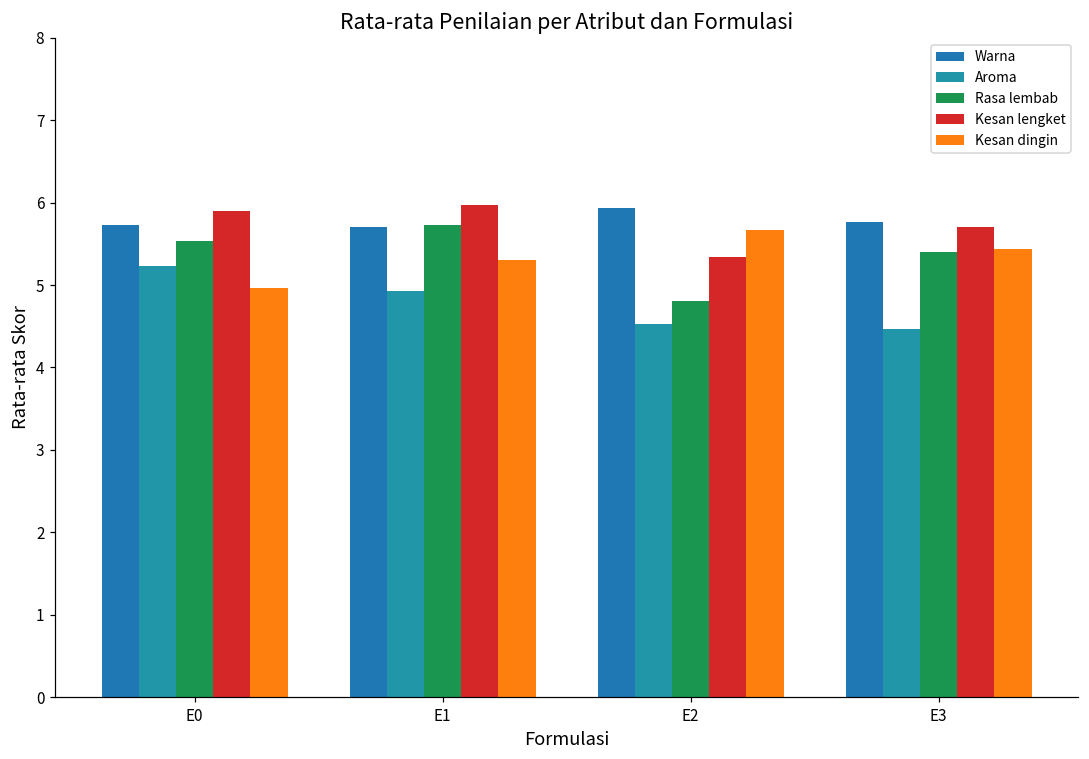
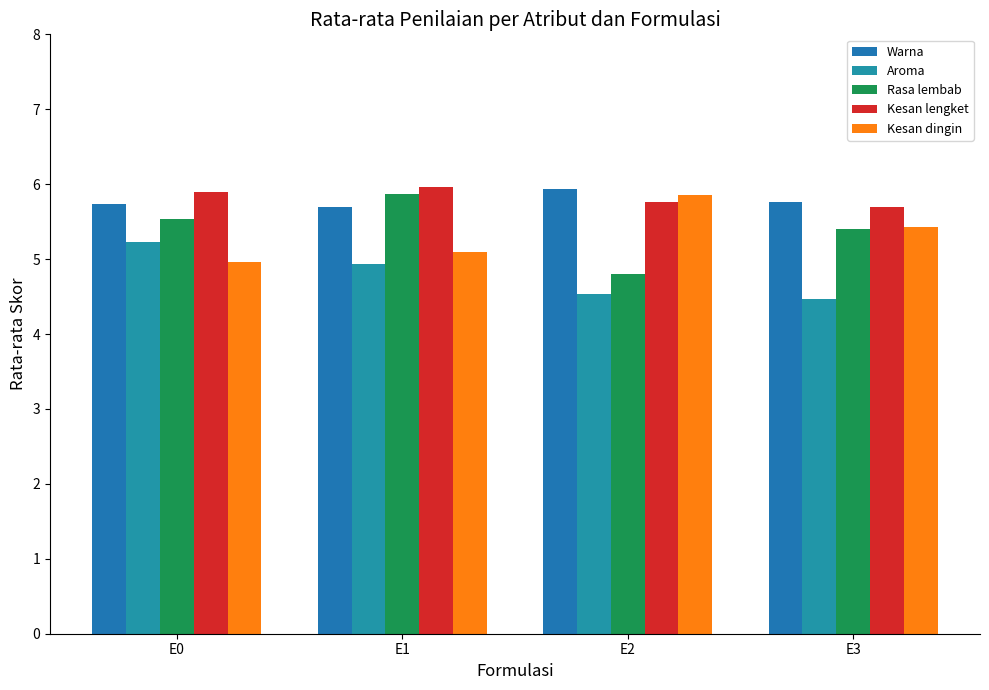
Rasa lembab, E1: 5.7 -> 5.9
Kesan dingin, E1: 5.3 -> 5.1
Kesan lengket, E2: 5.3 -> 5.8
Kesan dingin, E2: 5.7 -> 5.9
